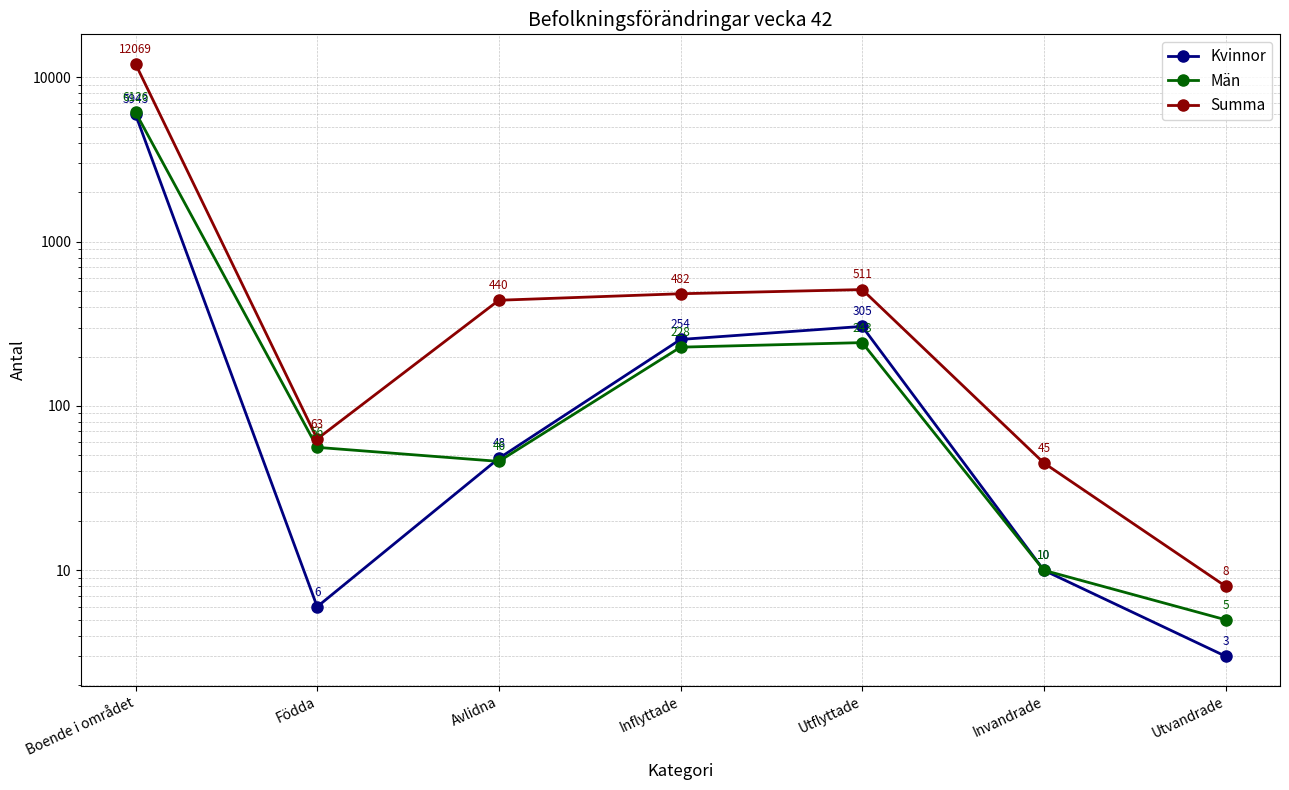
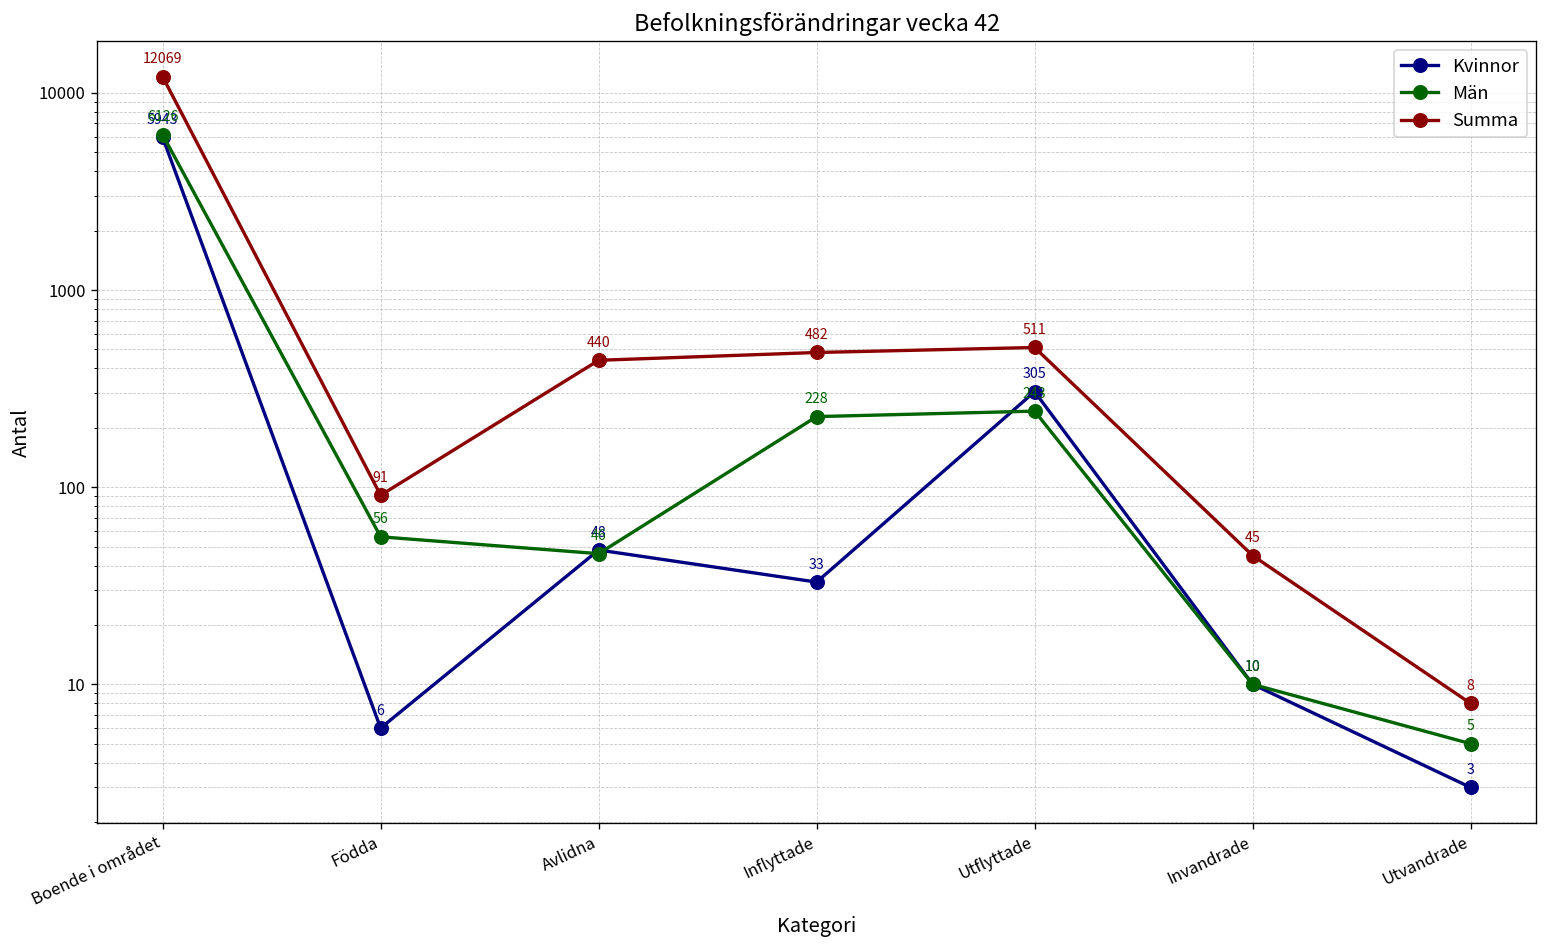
Summa, Födda: 63 -> 91
Kvinnor, Inflyttade: 254 -> 33
